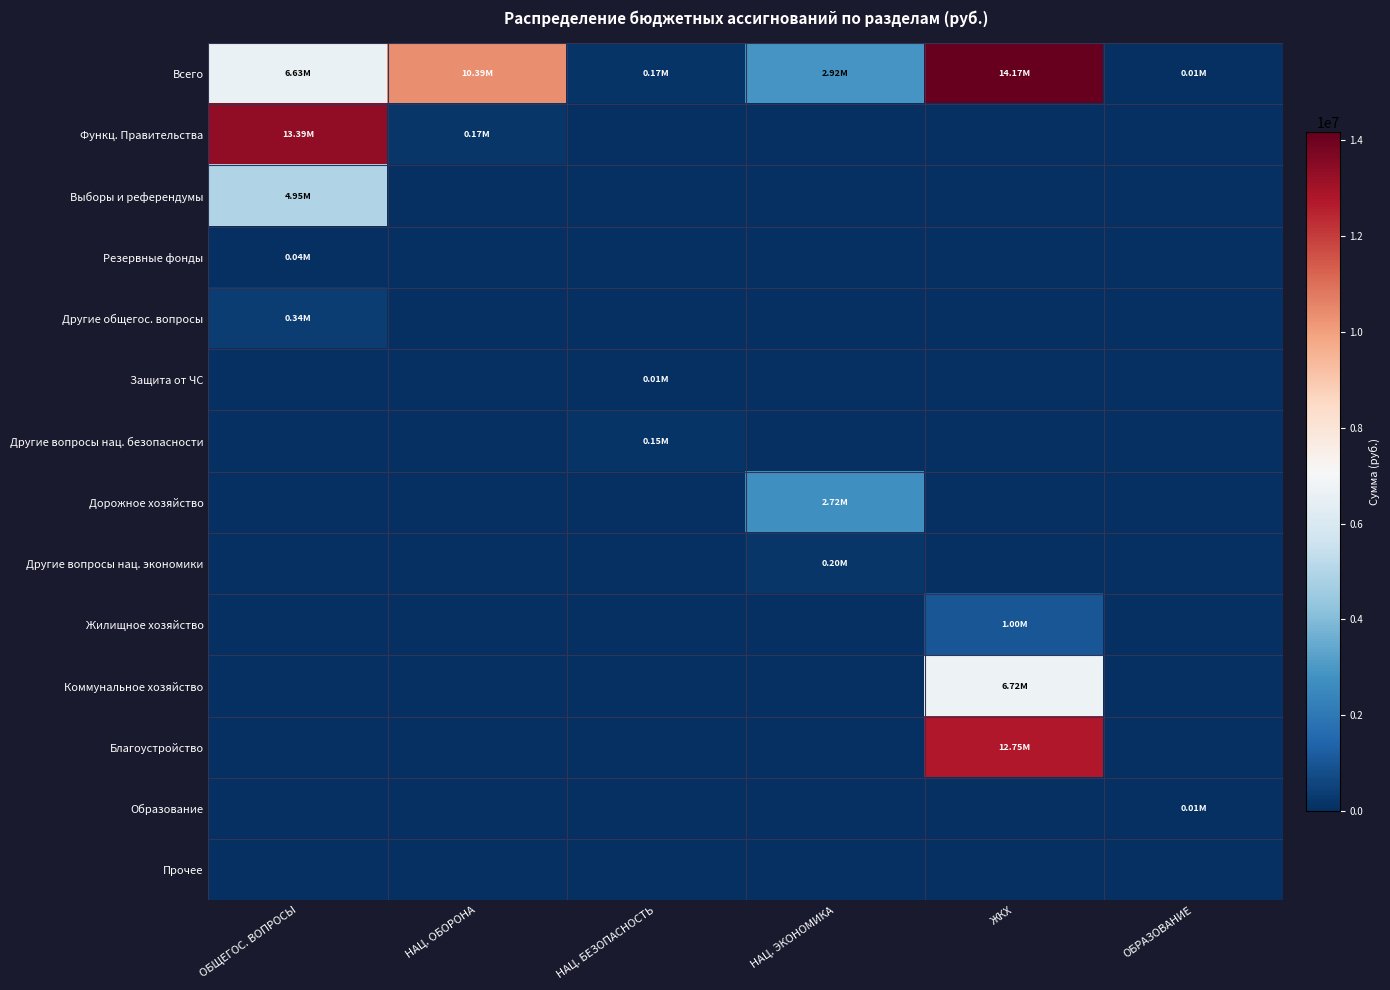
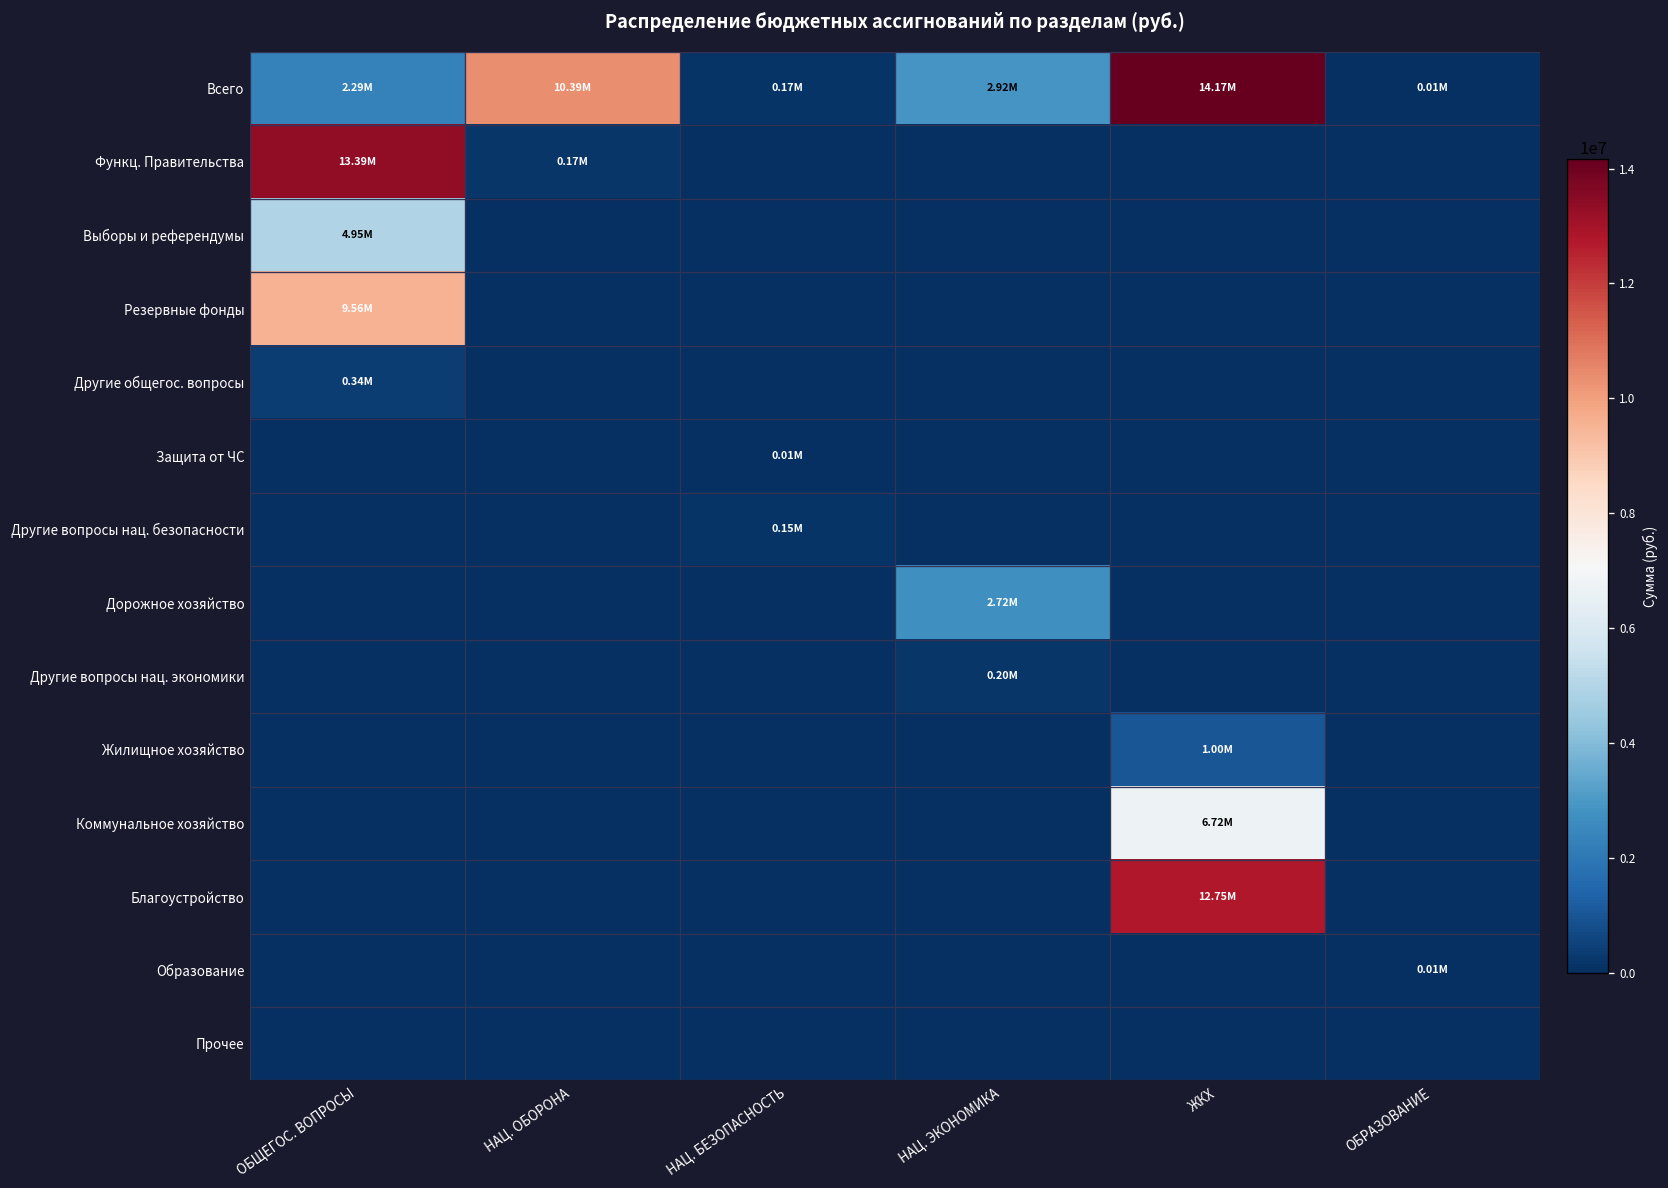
Всего, ОБЩЕГОС. ВОПРОСЫ: 6.63M -> 2.29M
Резервные фонды, ОБЩЕГОС. ВОПРОСЫ: 0.04M -> 9.56M
